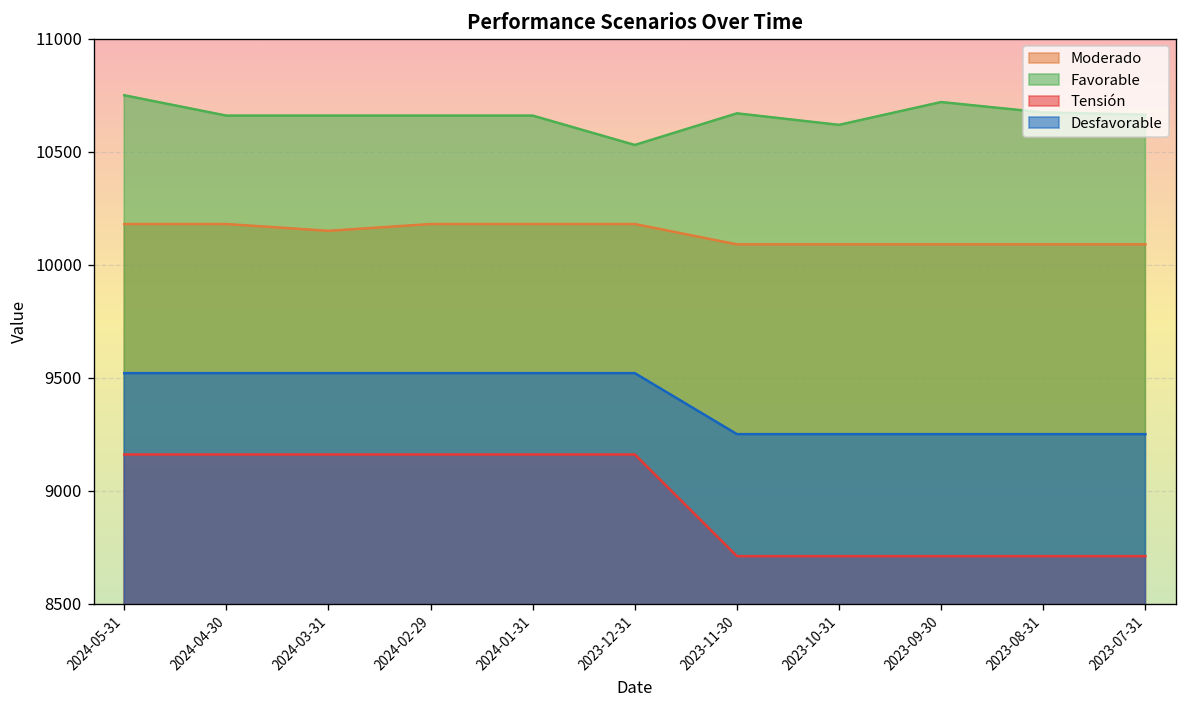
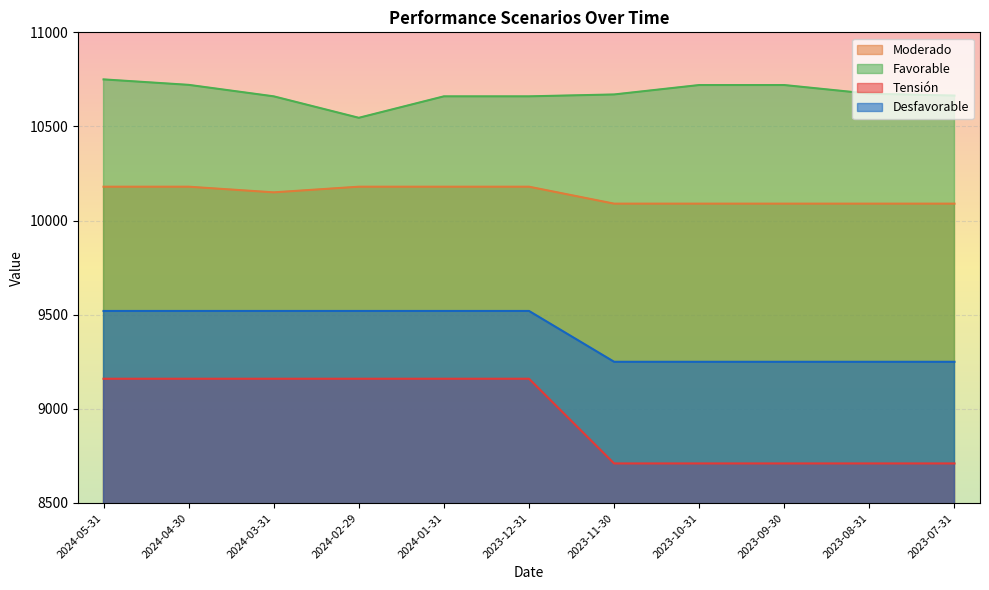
Favorable, 2024-04-30: 10660 -> 10720
Favorable, 2024-02-29: 10660 -> 10550
Favorable, 2023-12-31: 10530 -> 10660
Favorable, 2023-10-31: 10620 -> 10720
